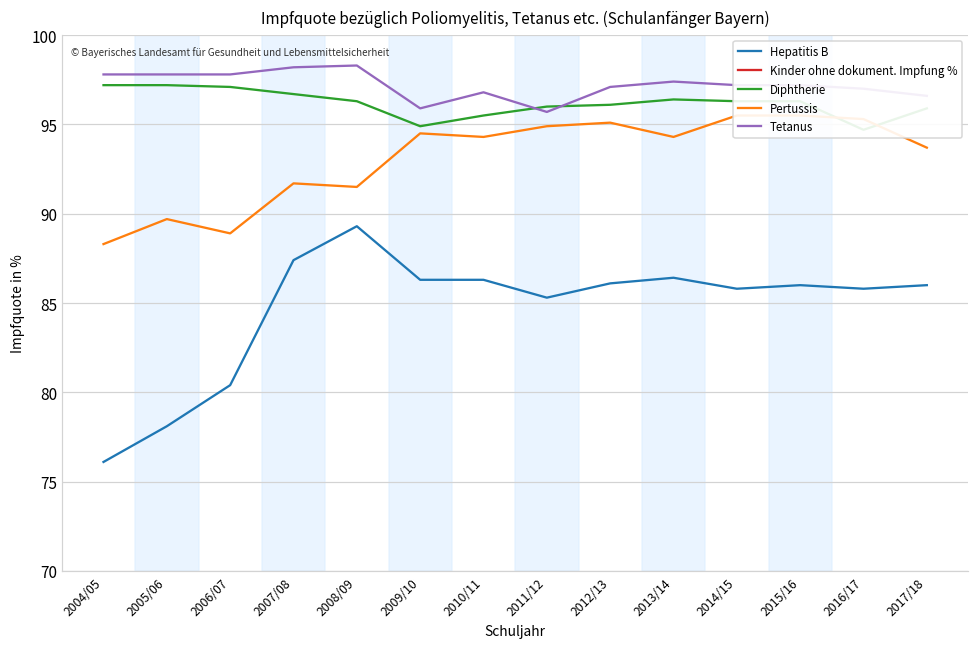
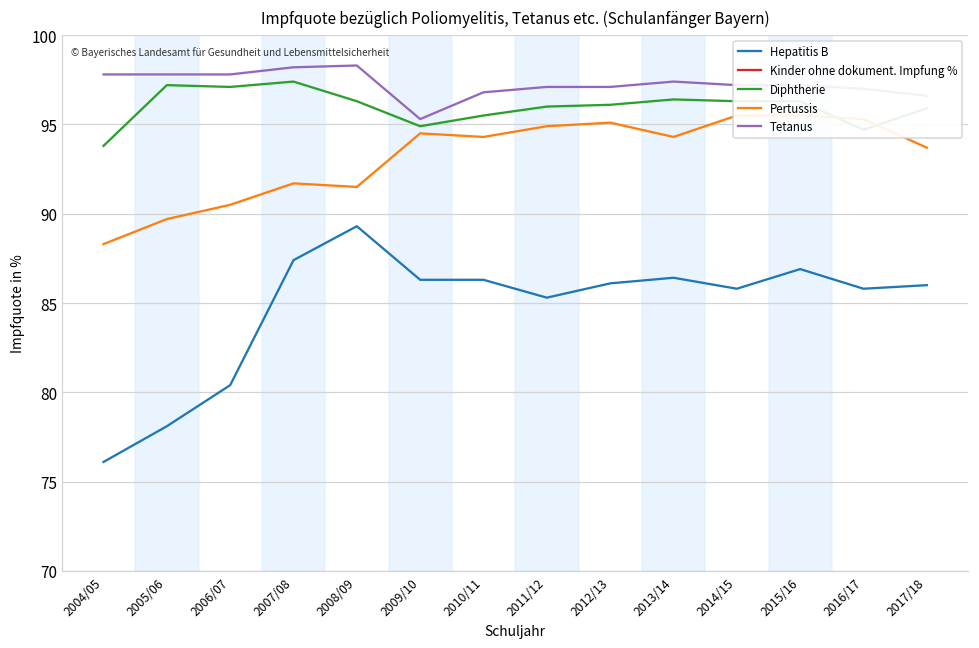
Diphtherie, 2004/05: 97.2 -> 93.8
Pertussis, 2006/07: 88.9 -> 90.5
Diphtherie, 2007/08: 96.7 -> 97.4
Tetanus, 2009/10: 95.9 -> 95.3
Tetanus, 2011/12: 95.7 -> 97.1
Hepatitis B, 2015/16: 86.0 -> 86.9
